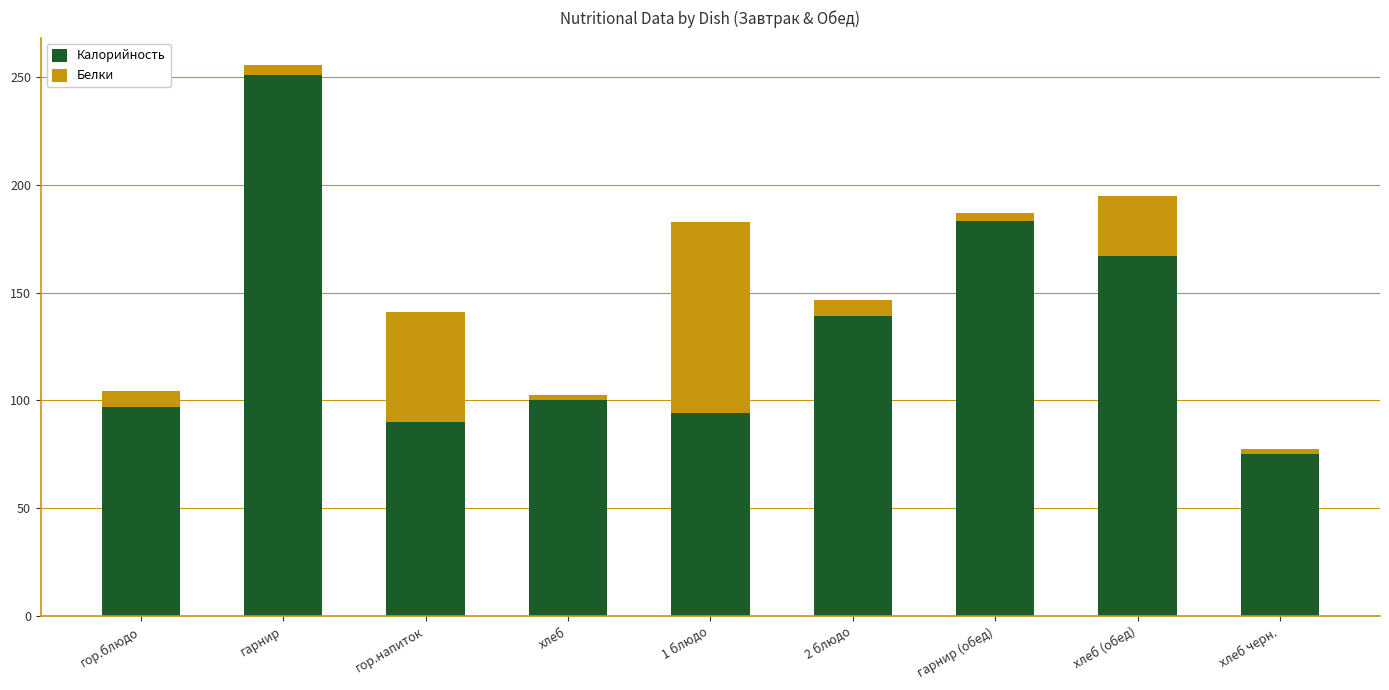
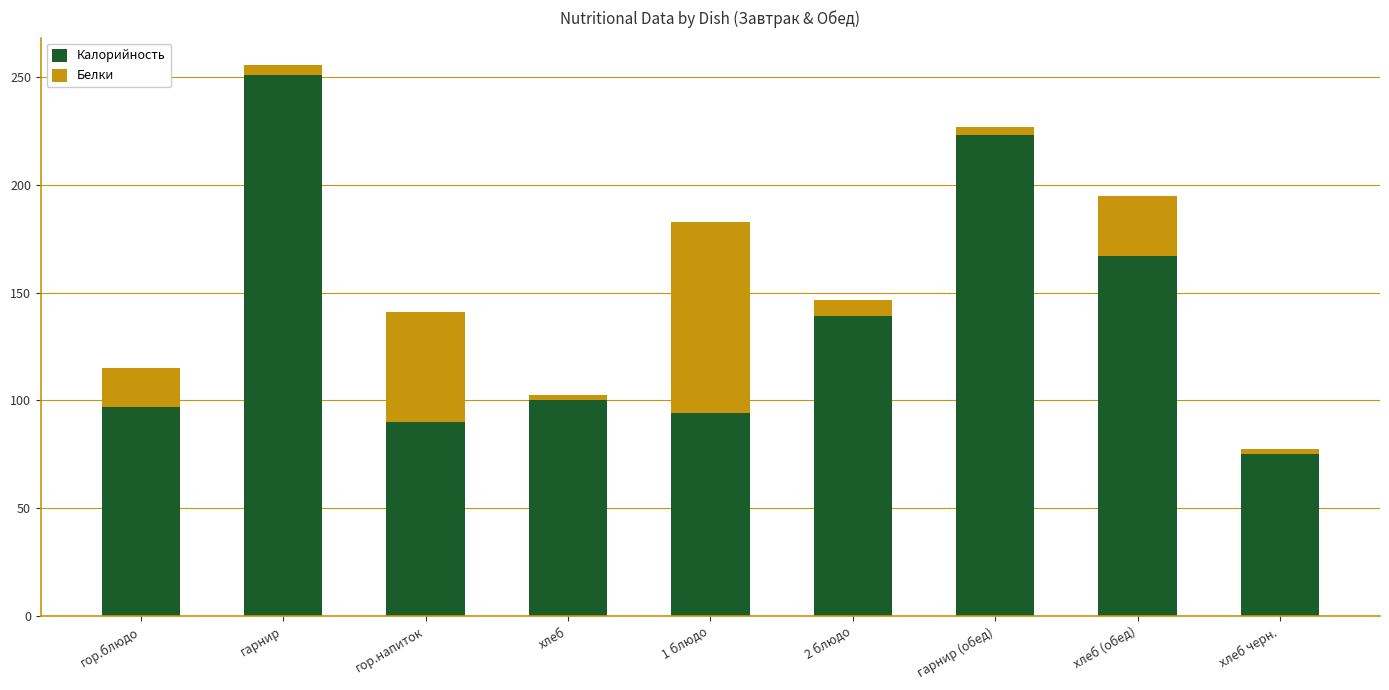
Белки, гор.блюдо: 7 -> 18
Калорийность, гарнир (обед): 183 -> 223
